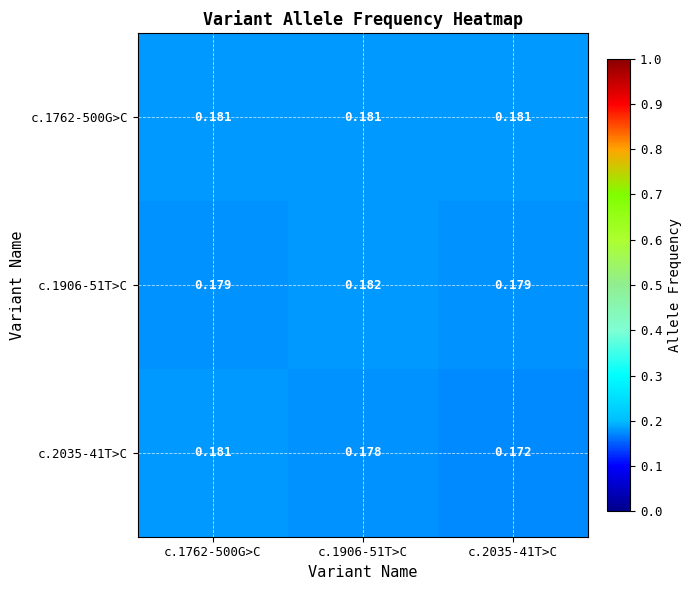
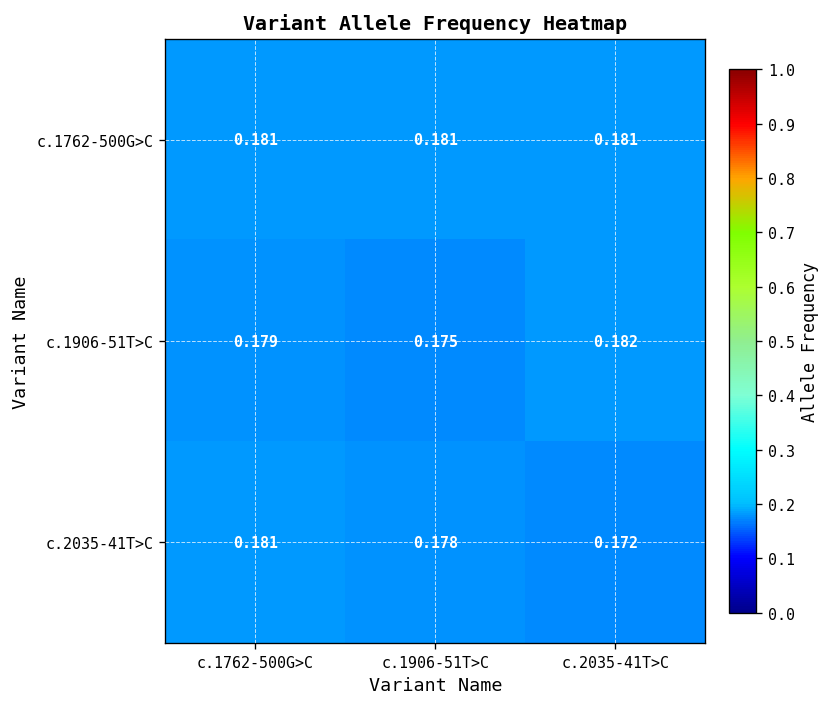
c.1906-51T>C, c.1906-51T>C: 0.182 -> 0.175
c.1906-51T>C, c.2035-41T>C: 0.179 -> 0.182
